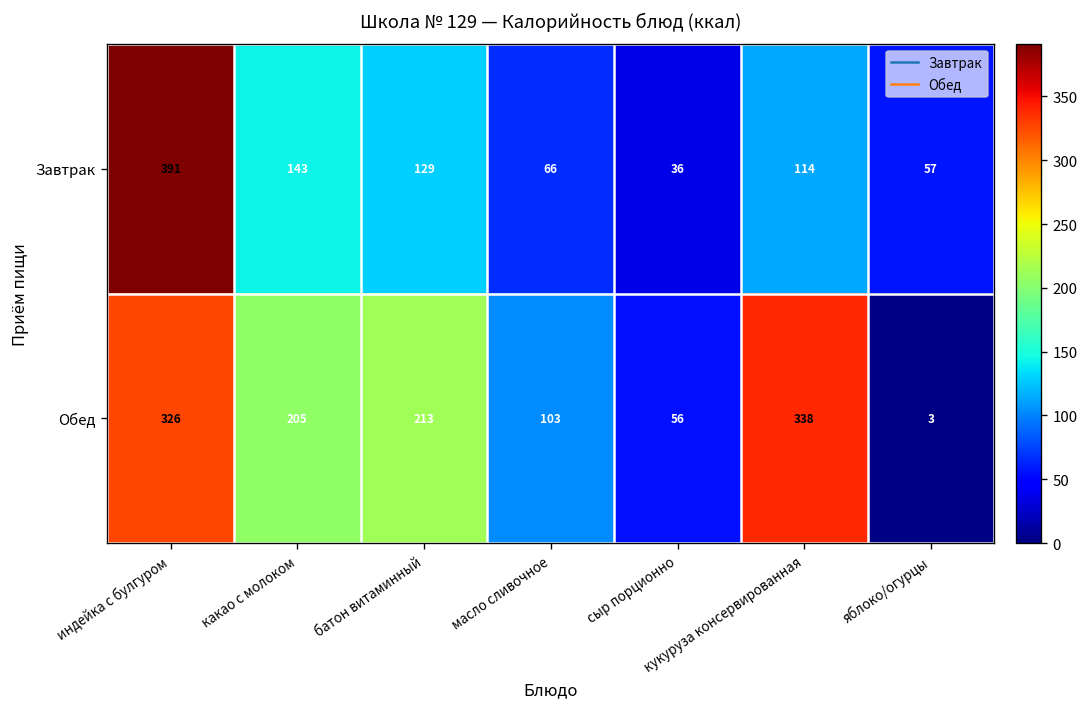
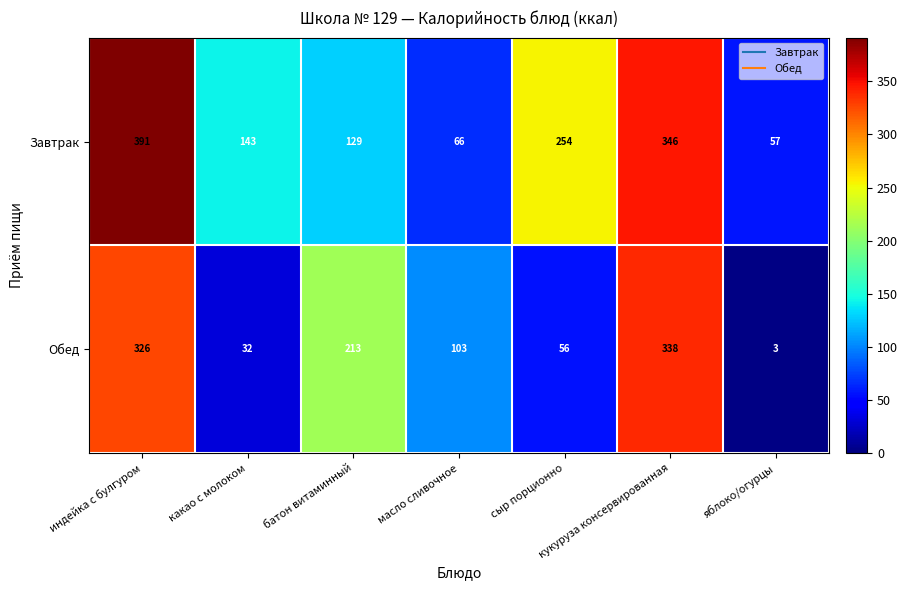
Завтрак, сыр порционно: 36 -> 254
Завтрак, кукуруза консервированная: 114 -> 346
Обед, какао с молоком: 205 -> 32
